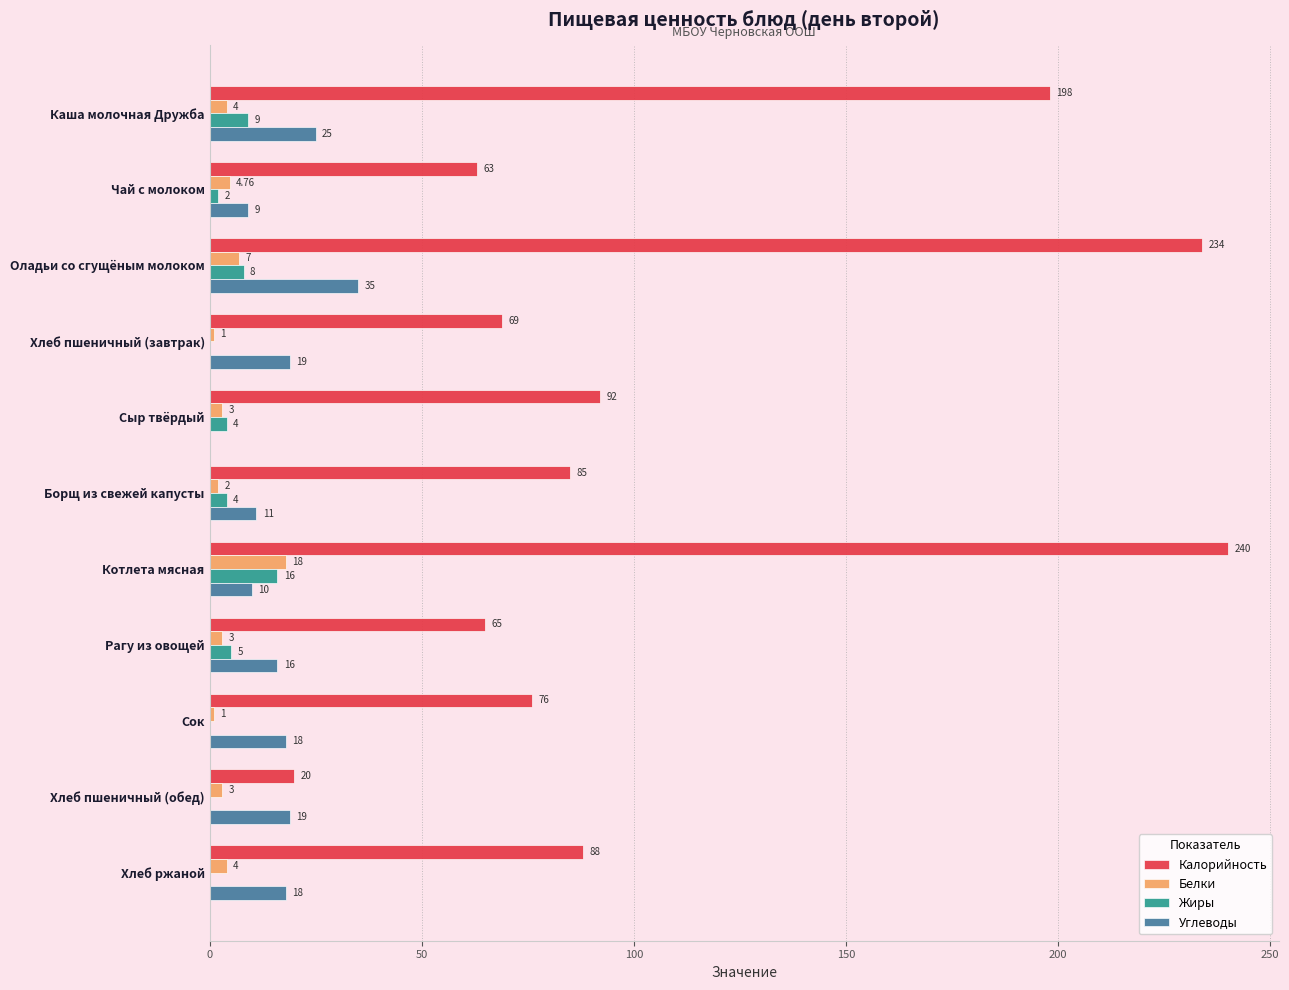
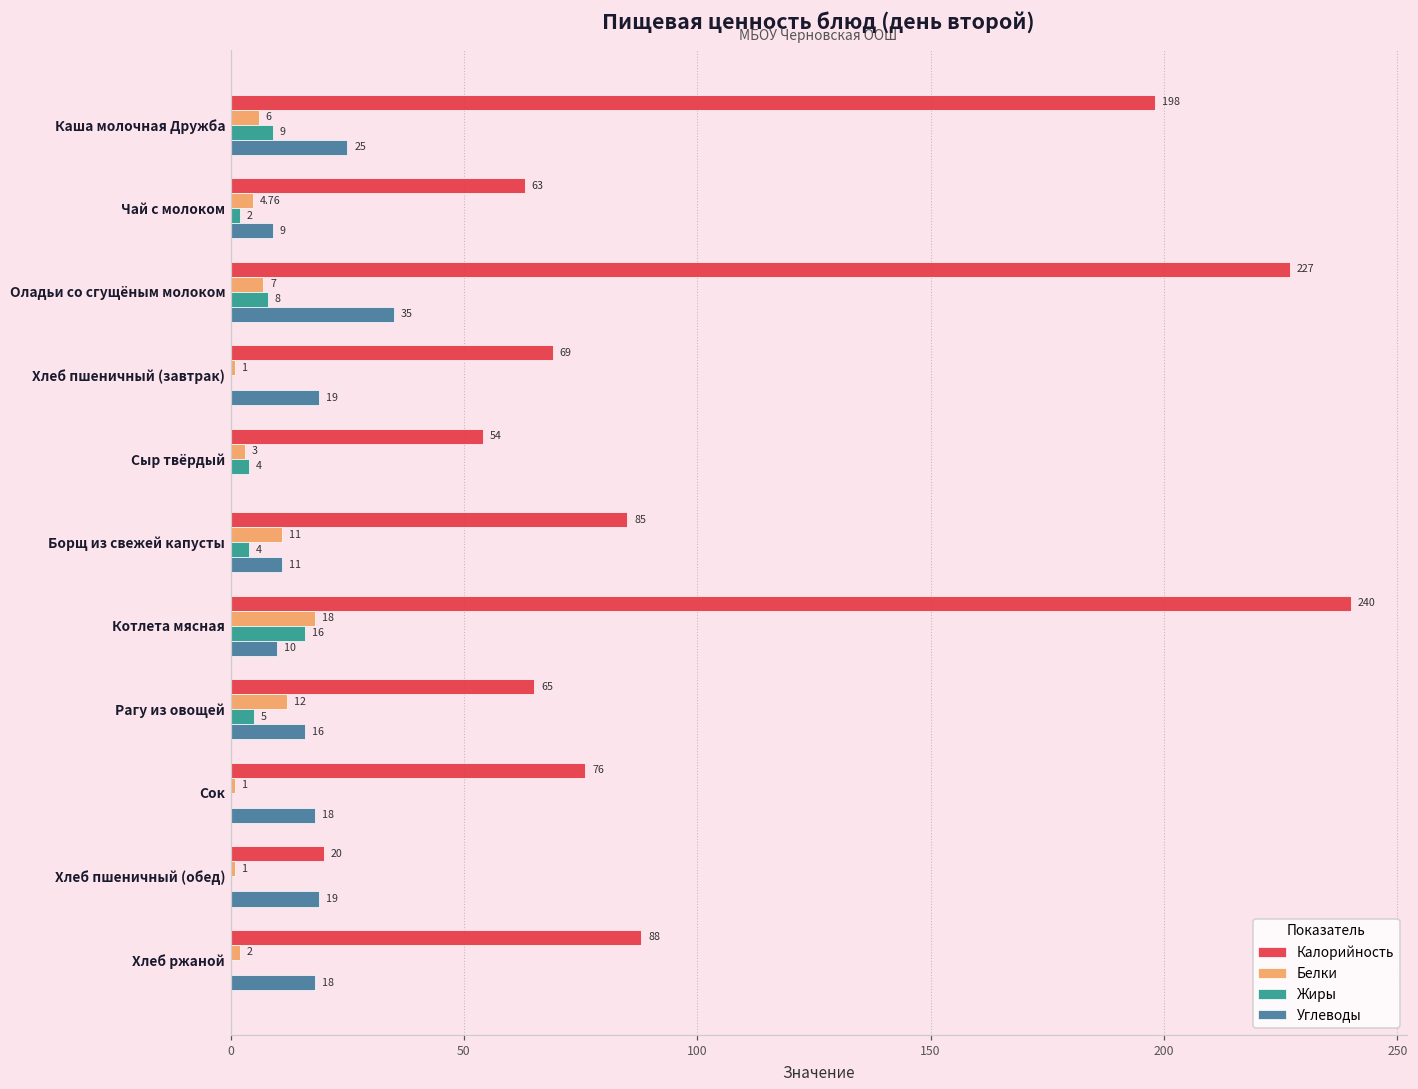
Белки, Каша молочная Дружба: 4 -> 6
Калорийность, Оладьи со сгущёным молоком: 234 -> 227
Калорийность, Сыр твёрдый: 92 -> 54
Белки, Борщ из свежей капусты: 2 -> 11
Белки, Рагу из овощей: 3 -> 12
Белки, Хлеб пшеничный (обед): 3 -> 1
Белки, Хлеб ржаной: 4 -> 2
